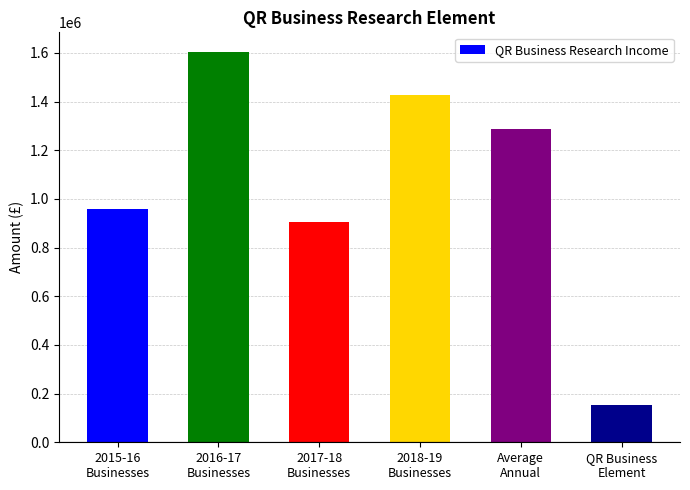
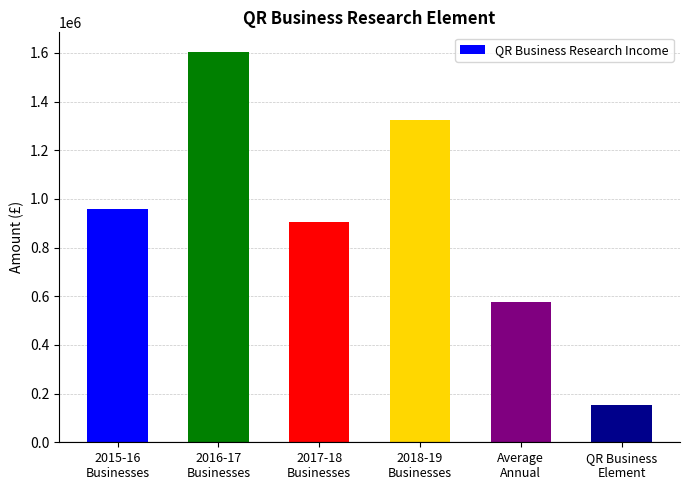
2018-19 Businesses: 1430000 -> 1320000
Average Annual: 1290000 -> 580000
